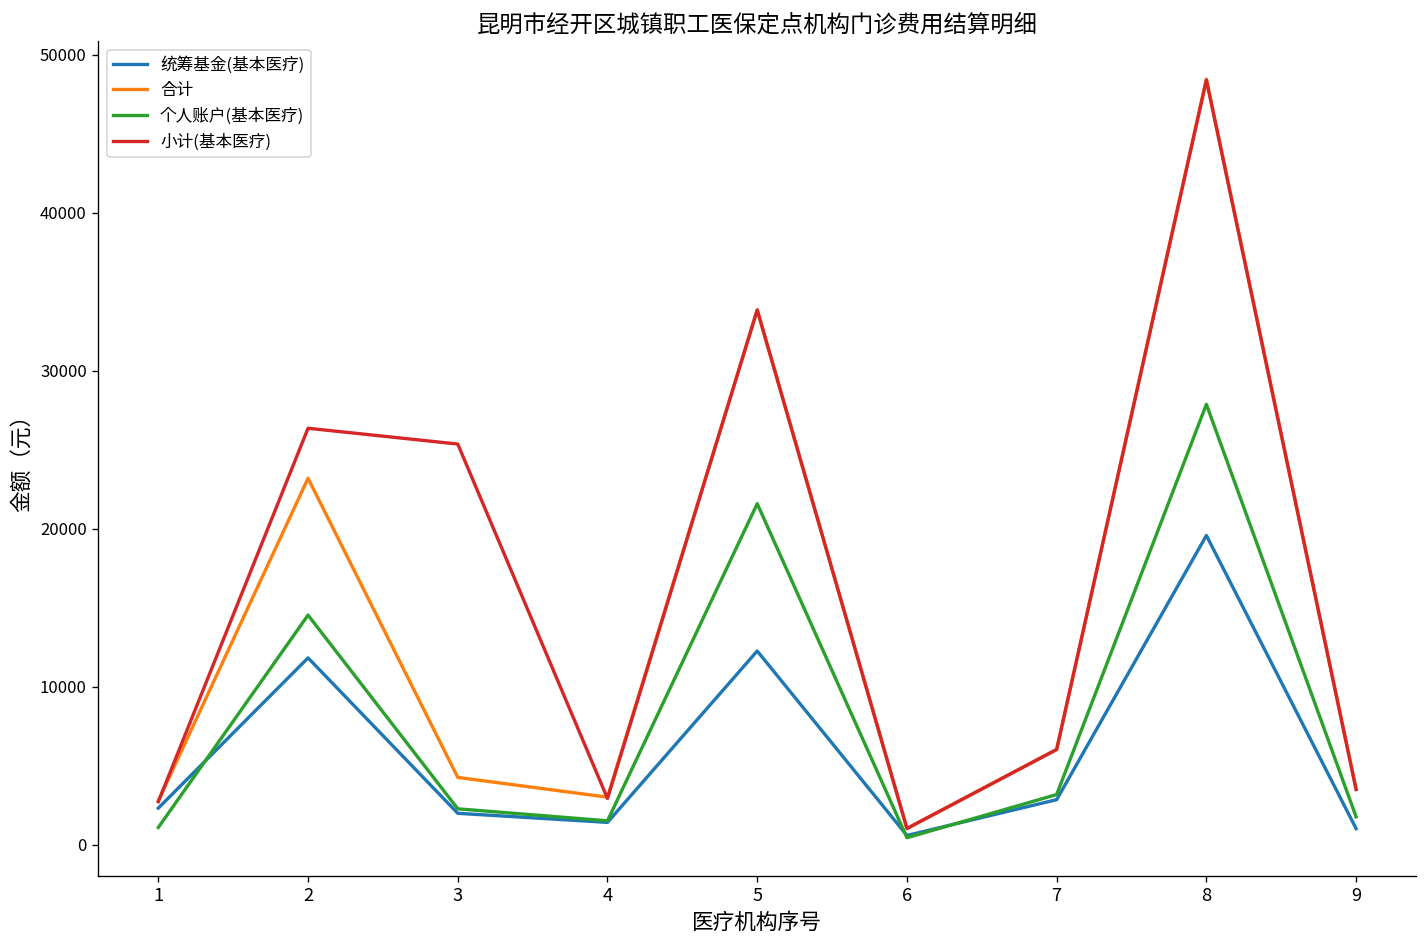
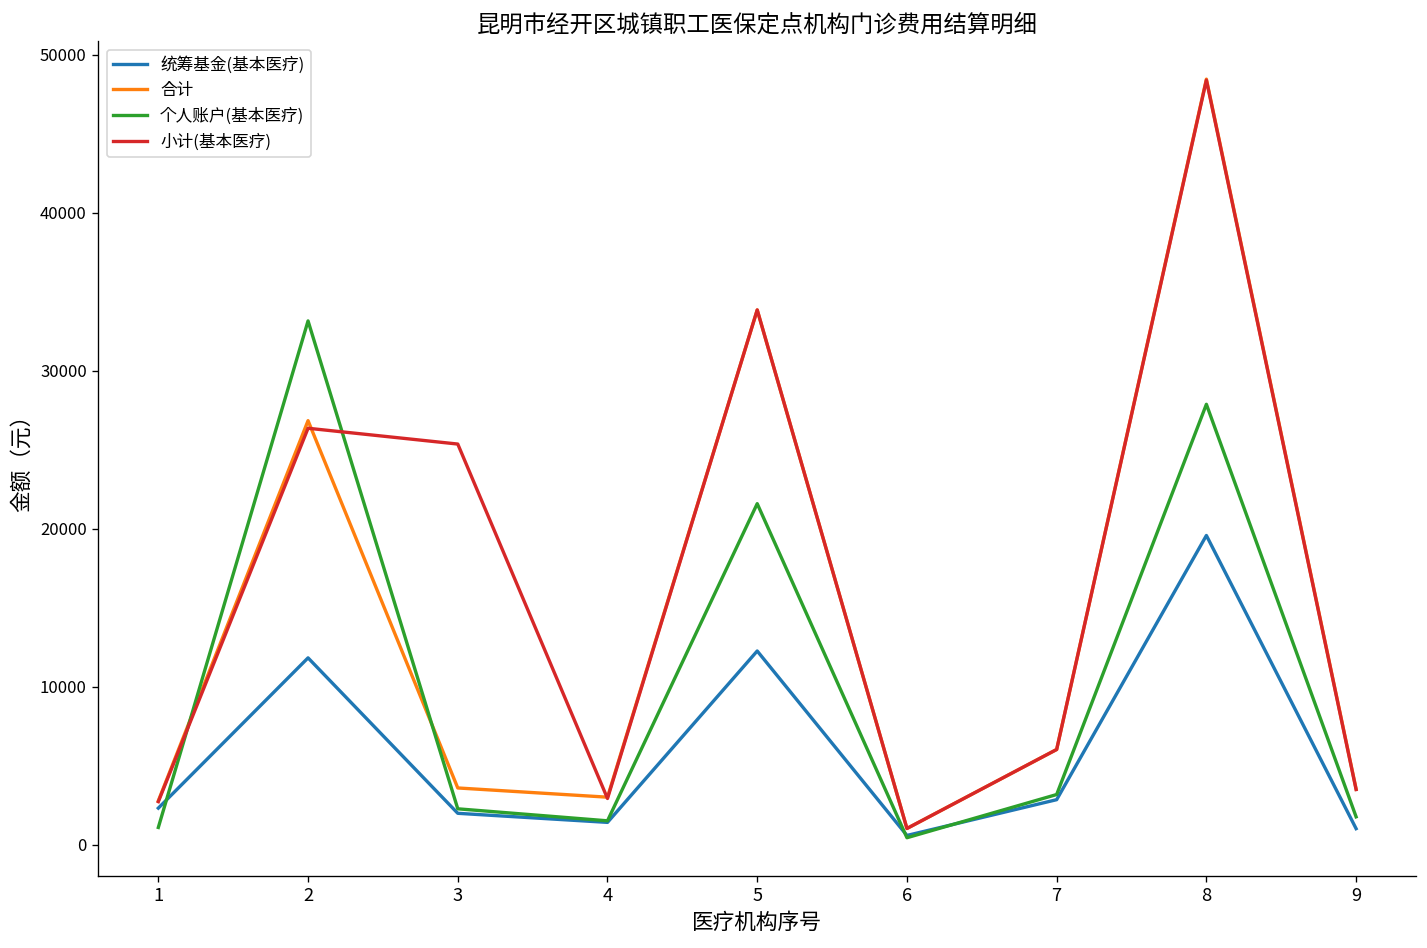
合计, 2: 23200 -> 26800
个人账户(基本医疗), 2: 14500 -> 33200
合计, 3: 4300 -> 3600
